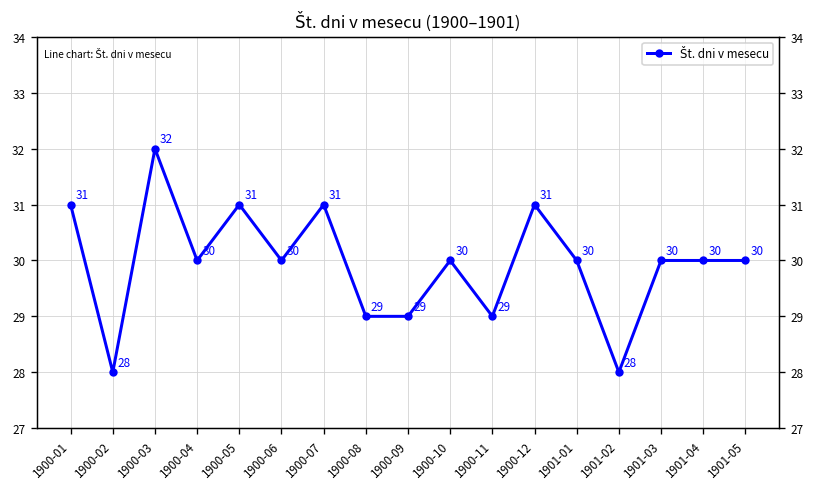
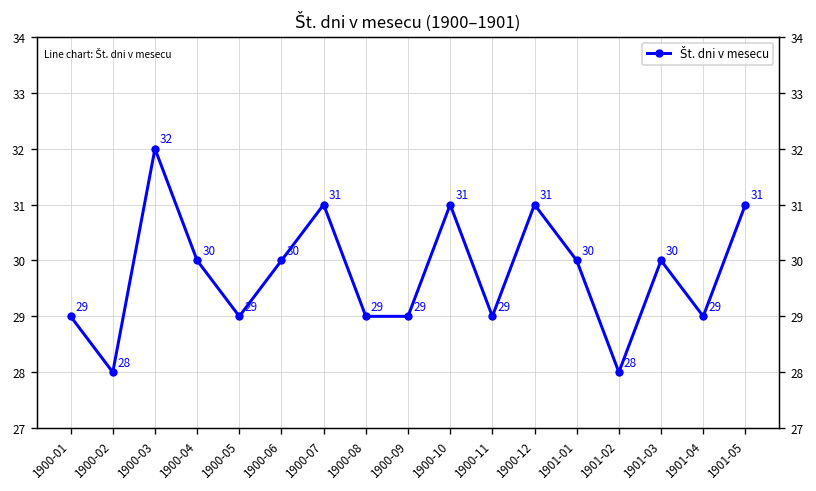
1900-01: 31 -> 29
1900-05: 31 -> 29
1900-10: 30 -> 31
1901-04: 30 -> 29
1901-05: 30 -> 31
